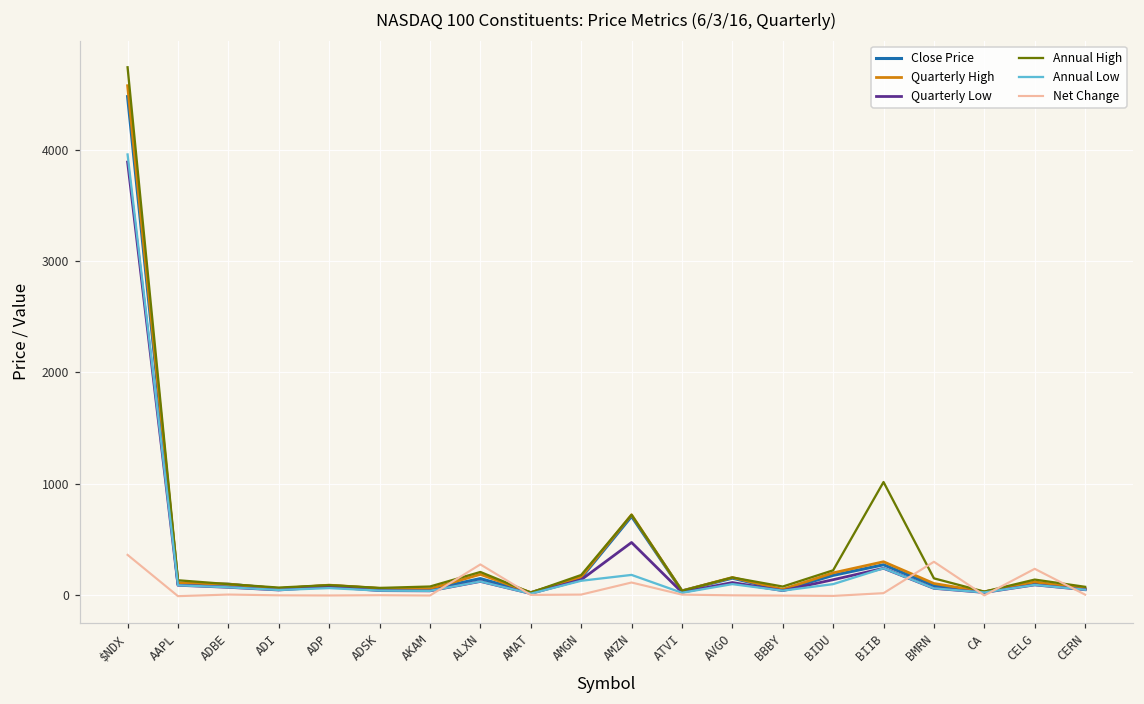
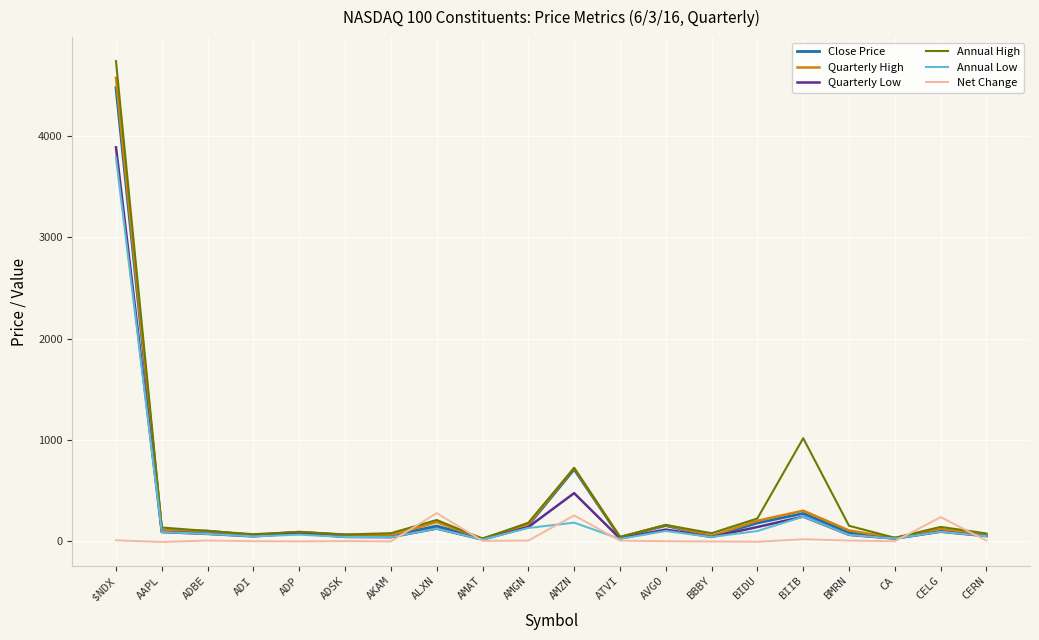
Annual Low, $NDX: 3960 -> 3790
Net Change, $NDX: 360 -> 10
Net Change, AMZN: 110 -> 250
Net Change, BMRN: 300 -> 10
